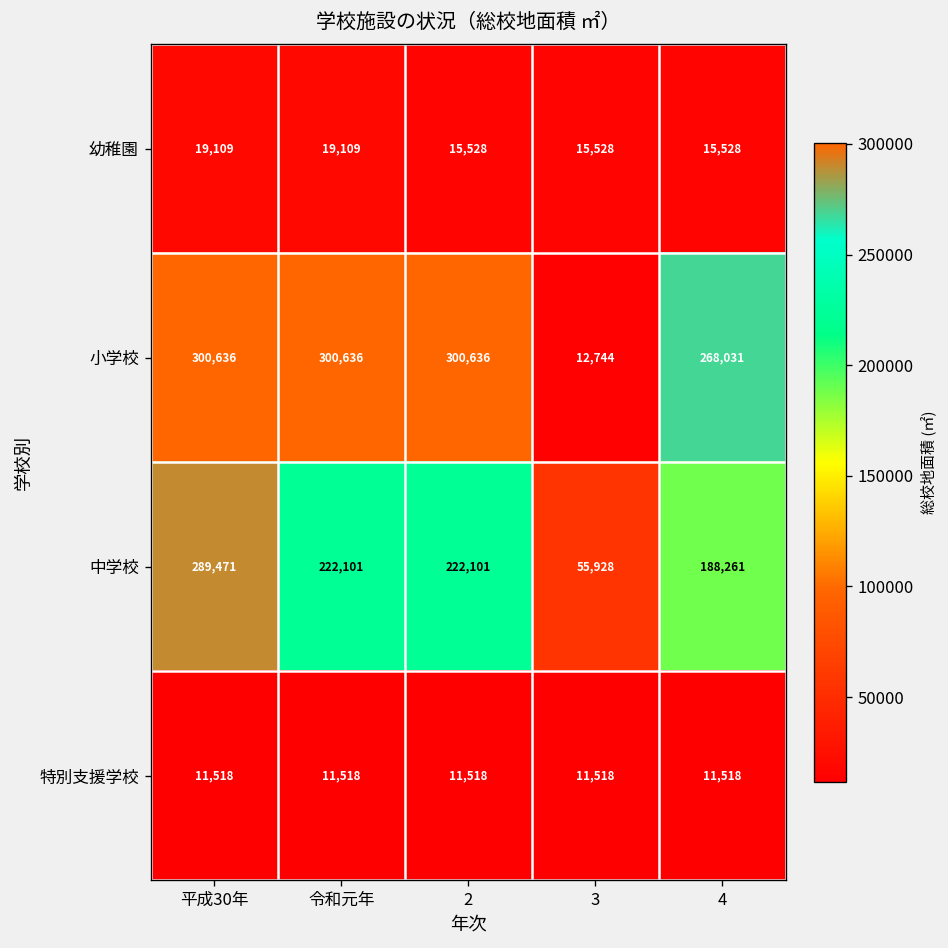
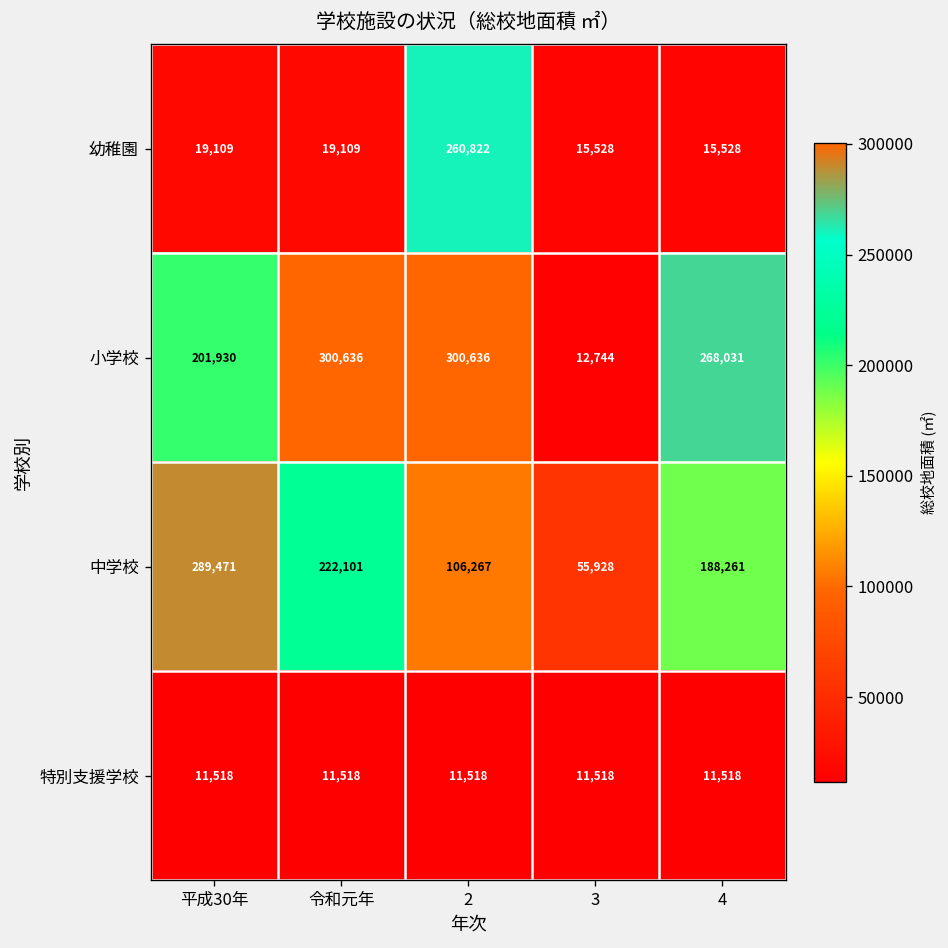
幼稚園, 2: 15,528 -> 260,822
小学校, 平成30年: 300,636 -> 201,930
中学校, 2: 222,101 -> 106,267
